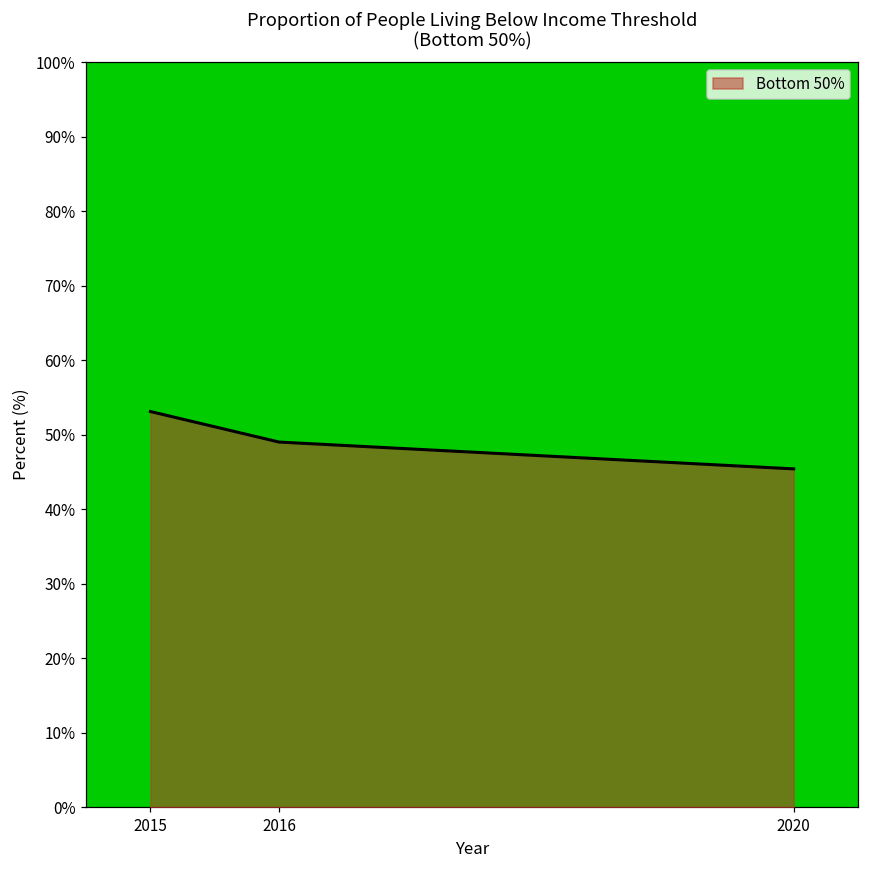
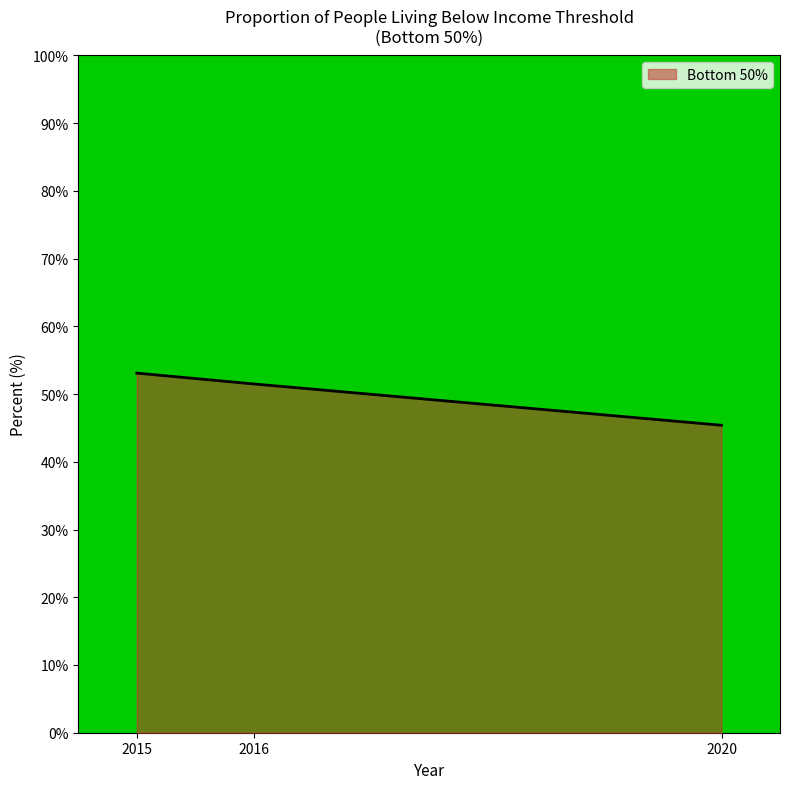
2016: 49% -> 52%
